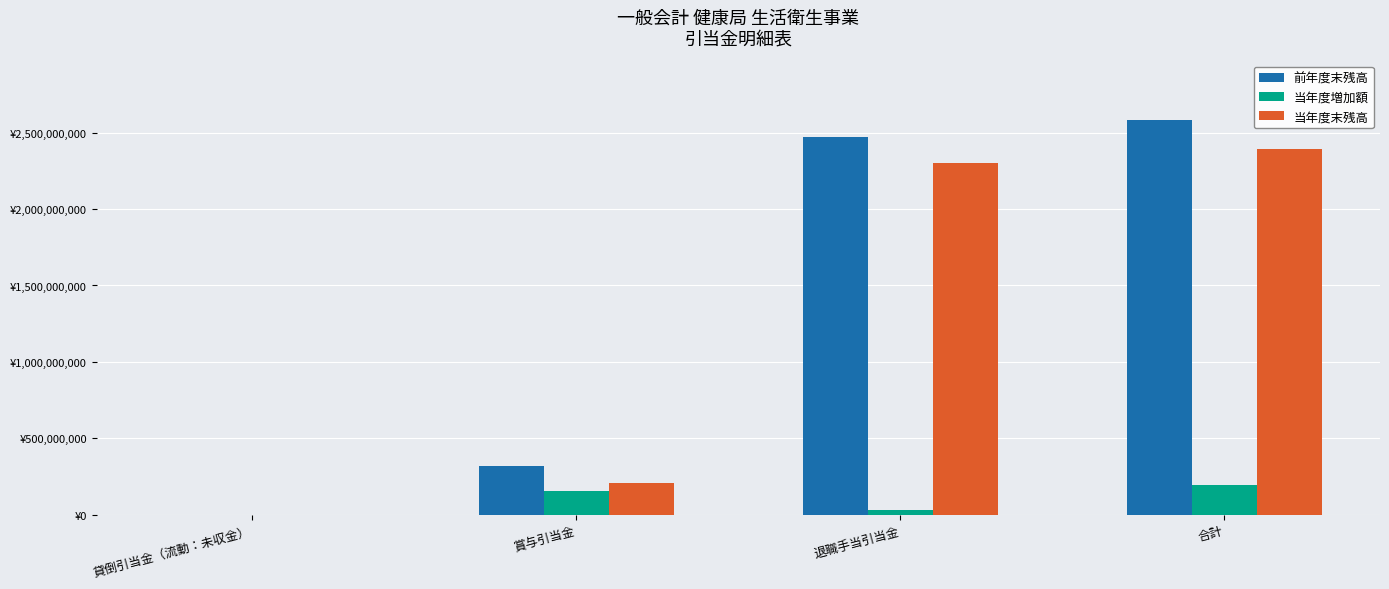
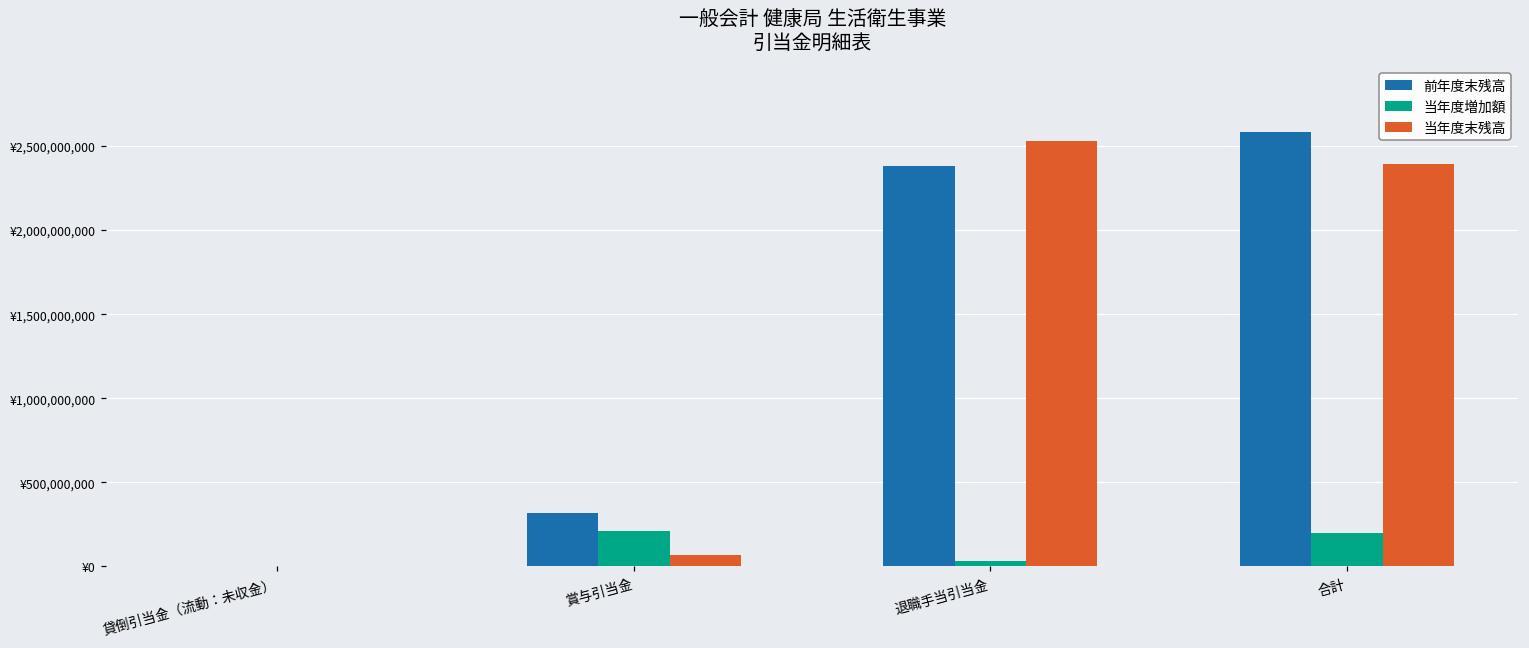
当年度増加額, 賞与引当金: ¥160,000,000 -> ¥210,000,000
当年度末残高, 賞与引当金: ¥210,000,000 -> ¥70,000,000
前年度末残高, 退職手当引当金: ¥2,470,000,000 -> ¥2,380,000,000
当年度末残高, 退職手当引当金: ¥2,300,000,000 -> ¥2,530,000,000
